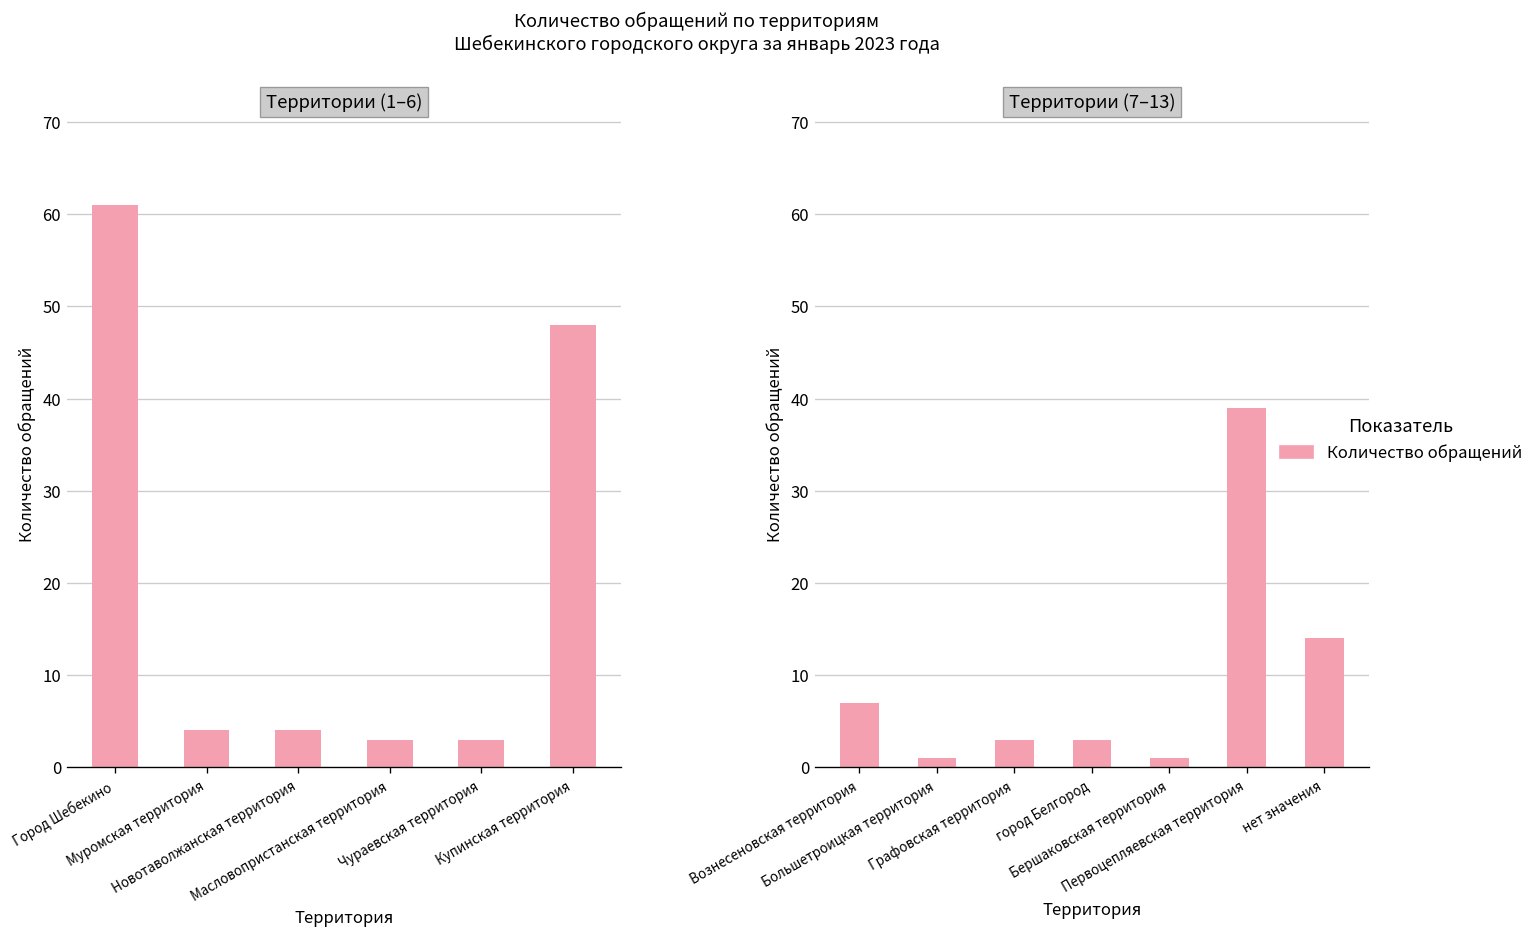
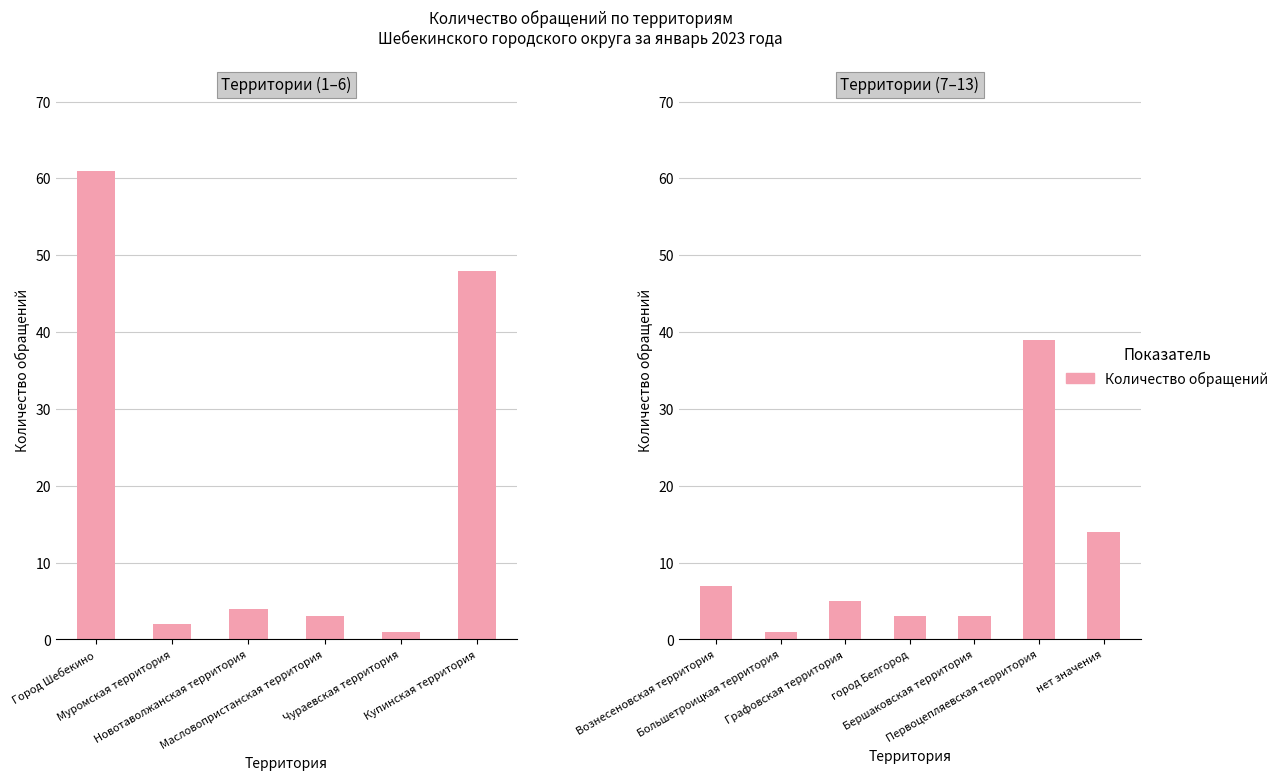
Территории (1–6), Муромская территория: 4 -> 2
Территории (1–6), Чураевская территория: 3 -> 1
Территории (7–13), Графовская территория: 3 -> 5
Территории (7–13), Бершаковская территория: 1 -> 3
